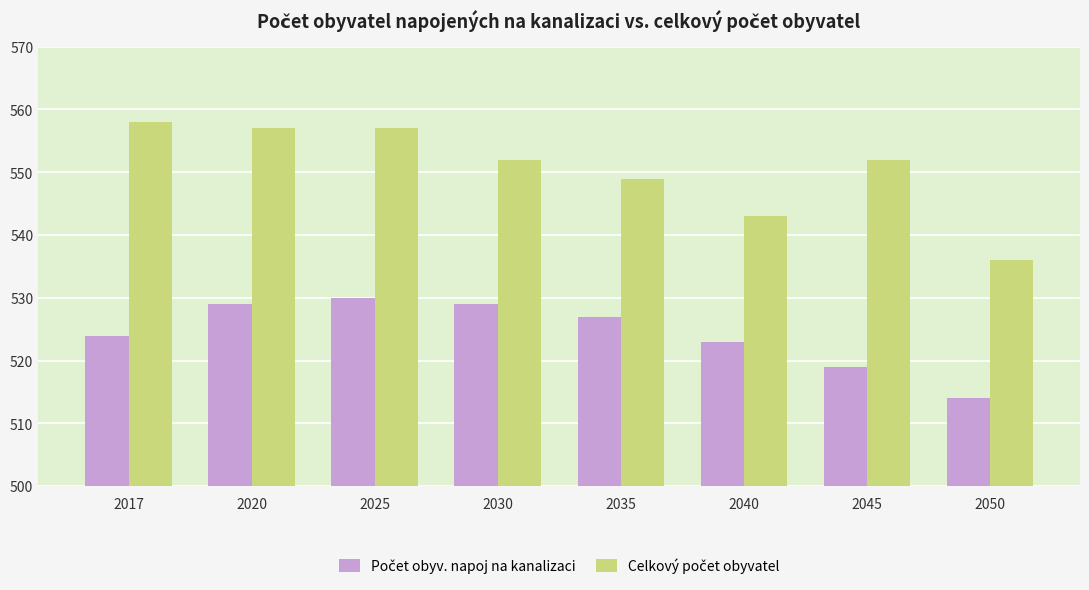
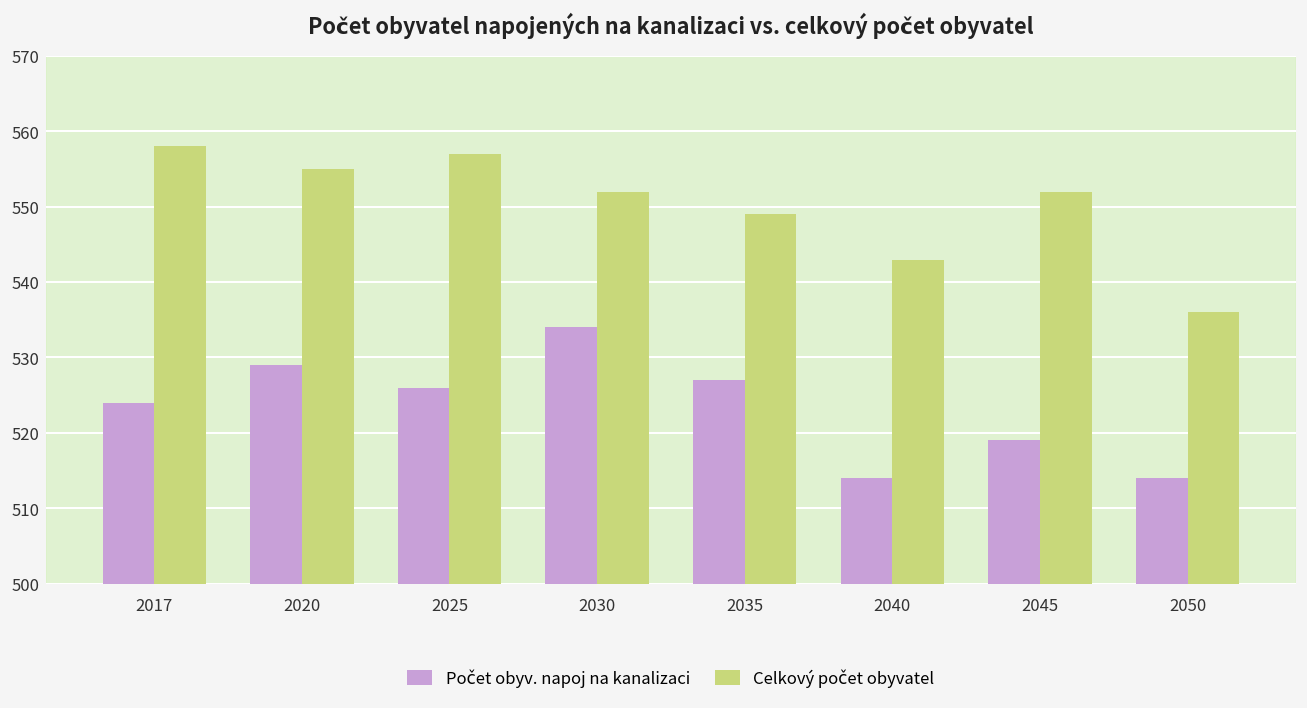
Celkový počet obyvatel, 2020: 557 -> 555
Počet obyv. napoj na kanalizaci, 2025: 530 -> 526
Počet obyv. napoj na kanalizaci, 2030: 529 -> 534
Počet obyv. napoj na kanalizaci, 2040: 523 -> 514
